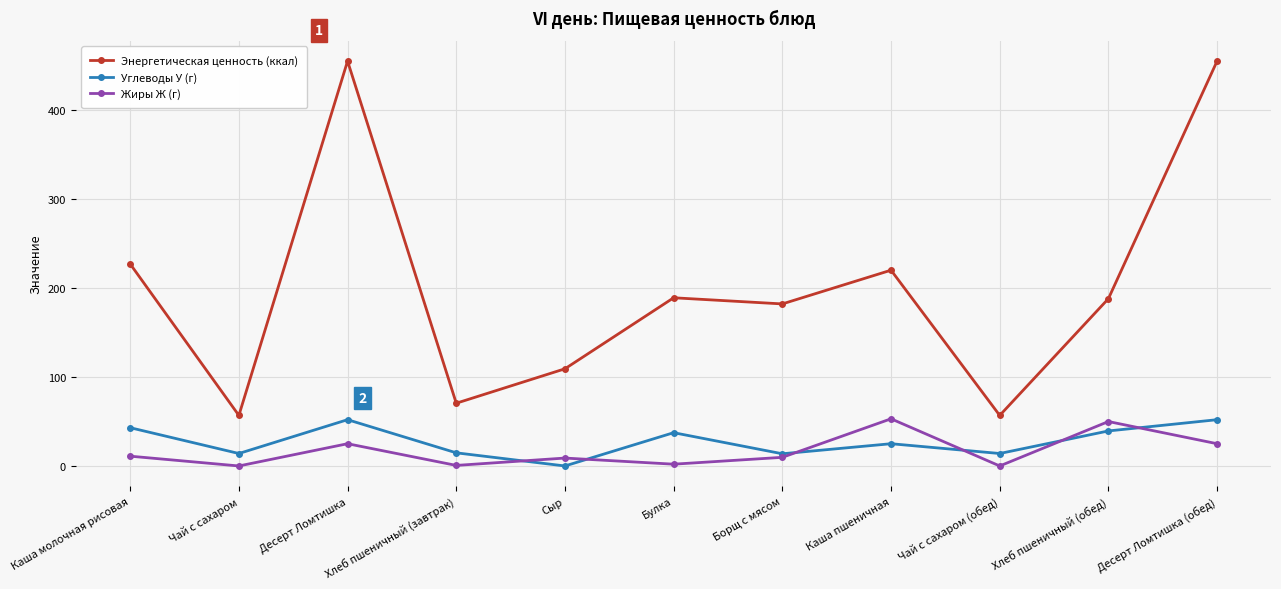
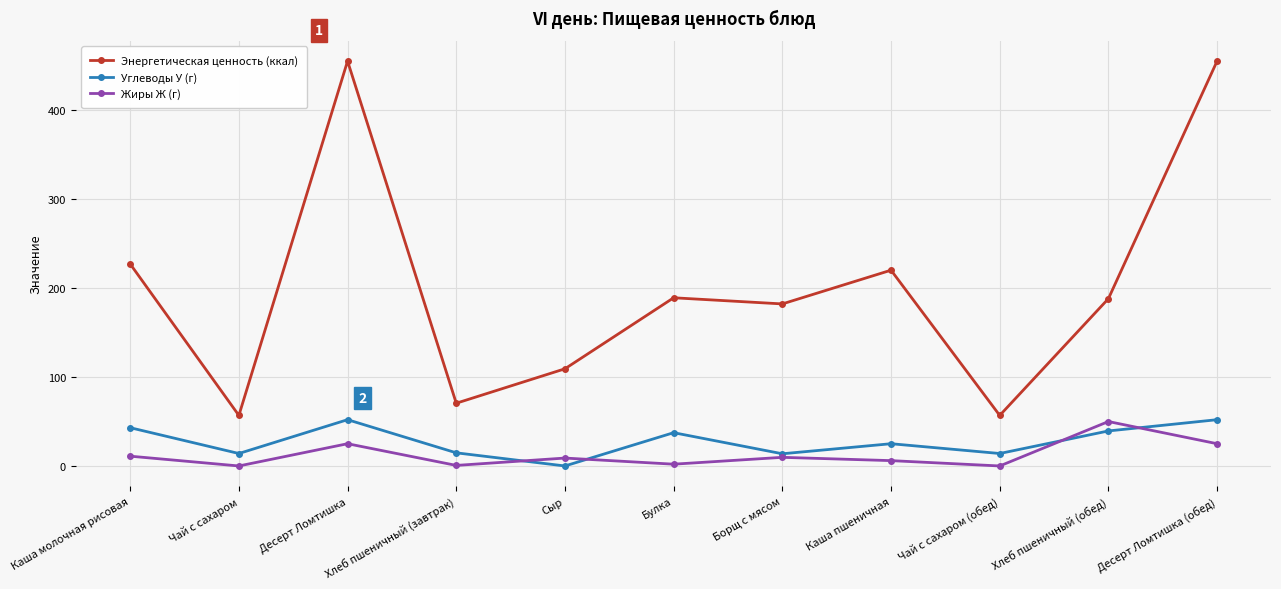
Жиры Ж (г), Каша пшеничная: 50 -> 10
